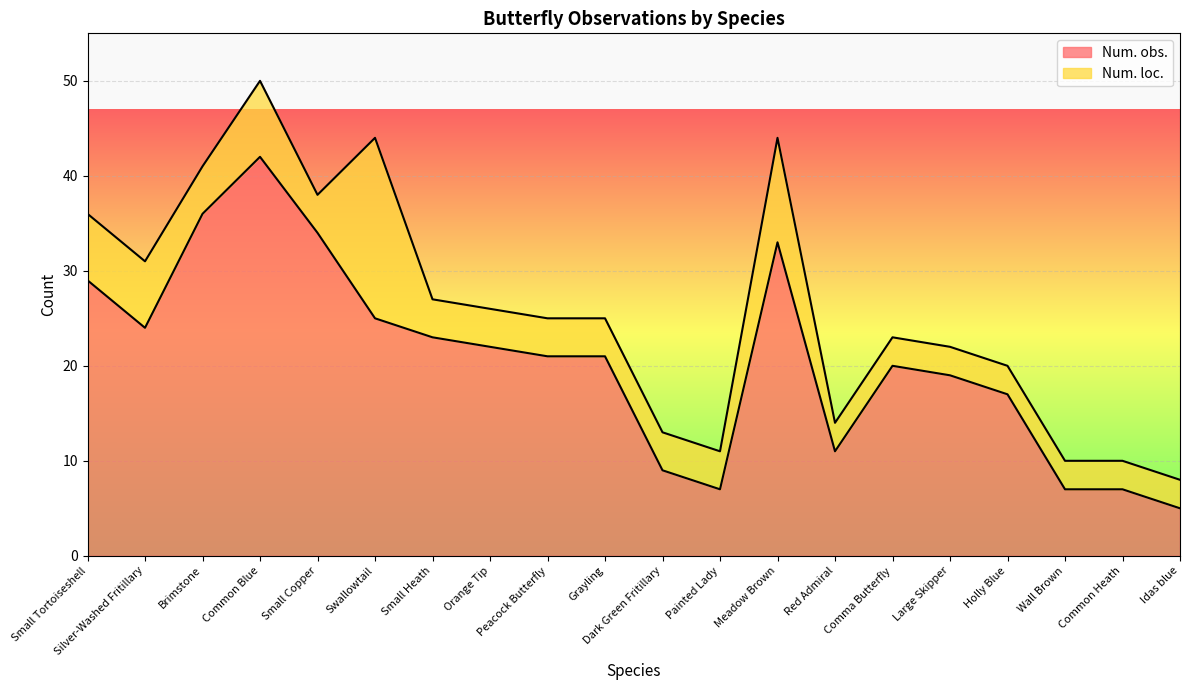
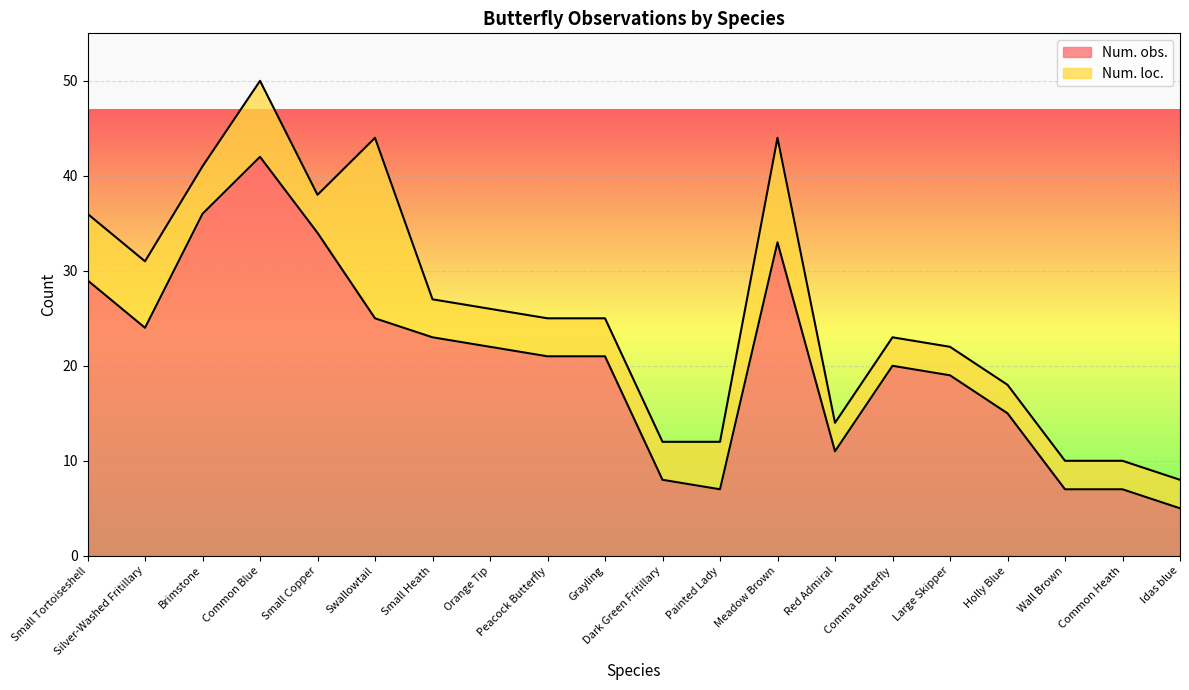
Num. obs., Dark Green Fritillary: 9 -> 8
Num. loc., Painted Lady: 4 -> 5
Num. obs., Holly Blue: 17 -> 15
